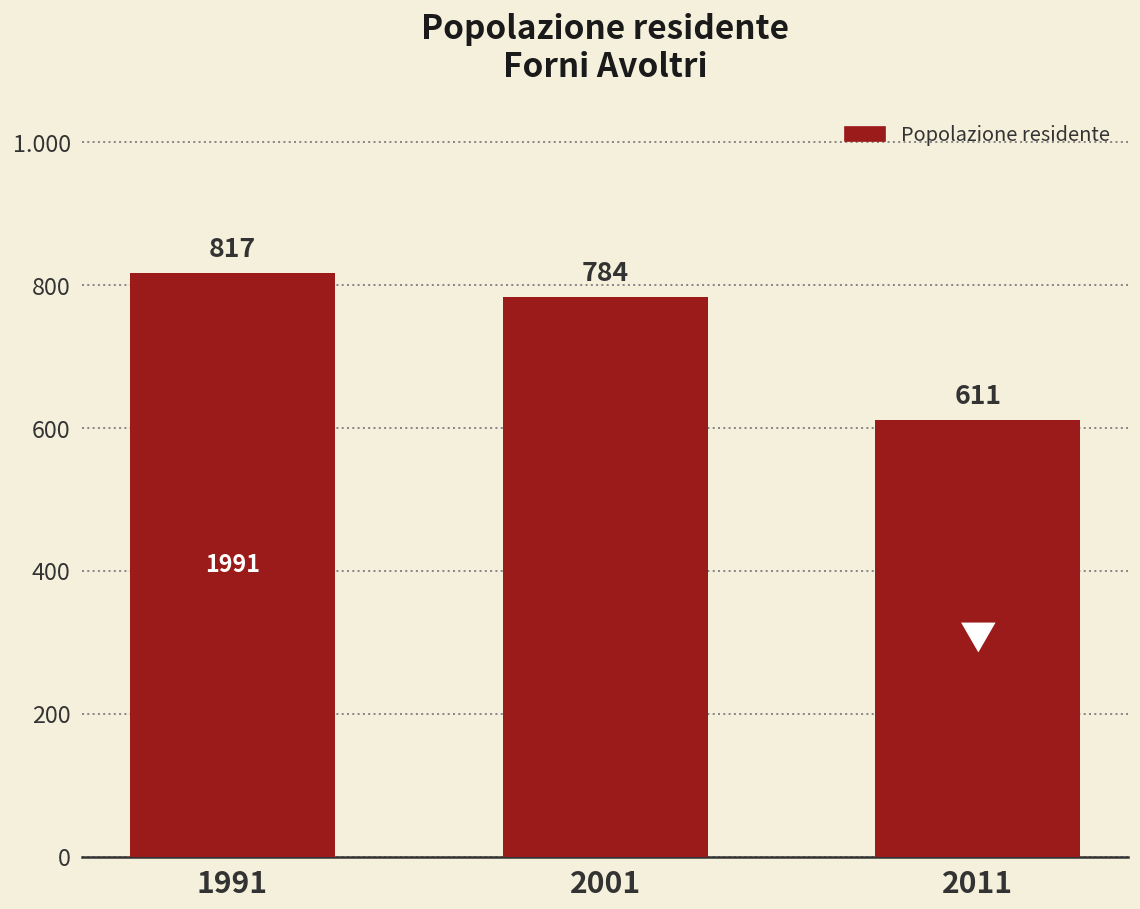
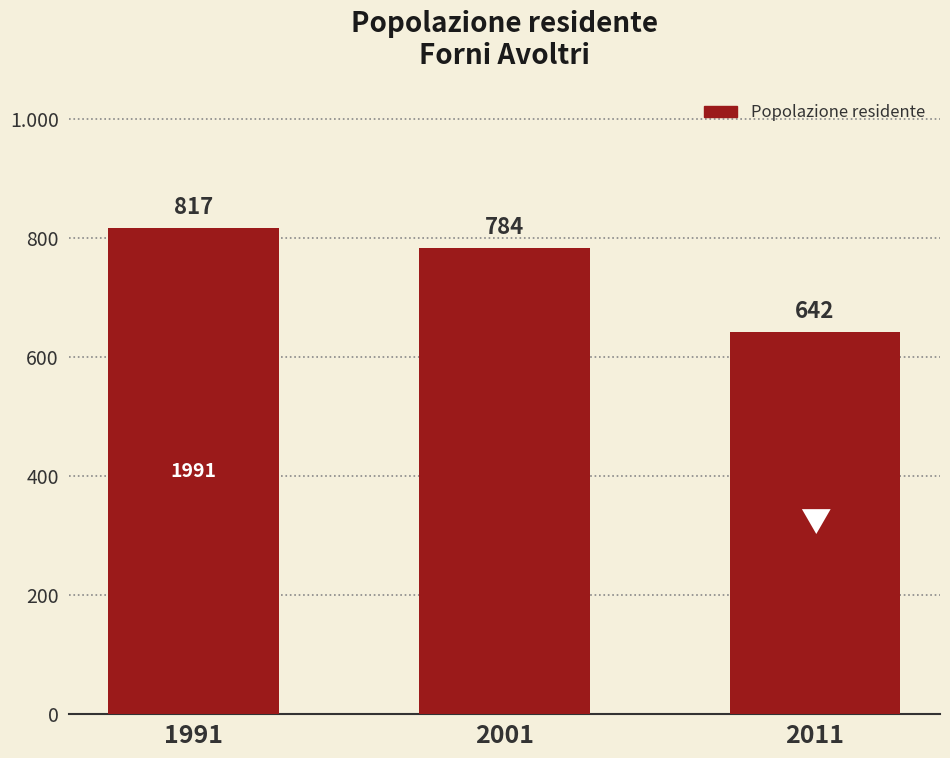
2011: 611 -> 642
